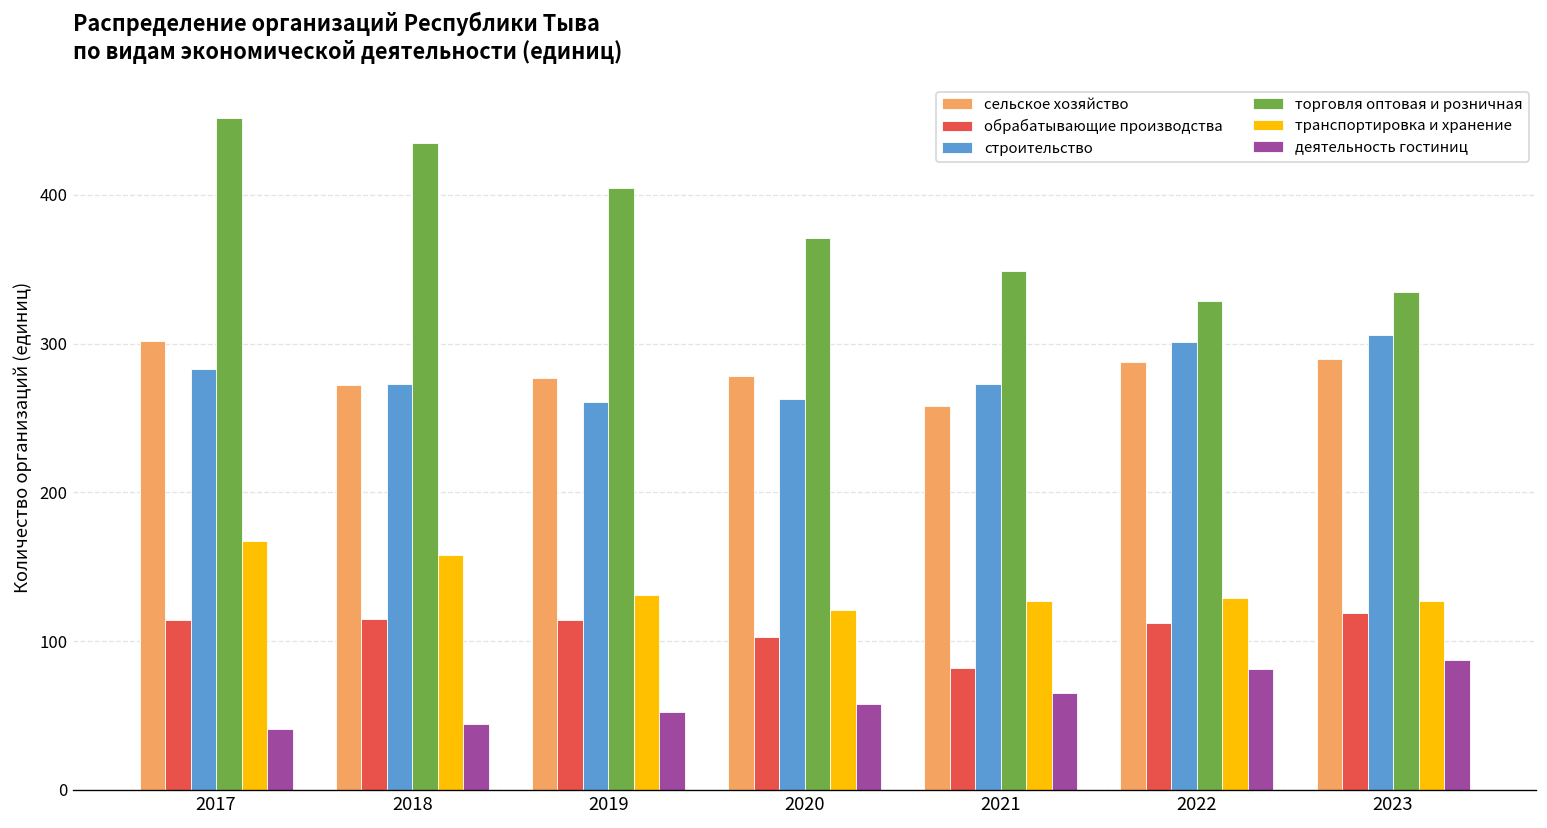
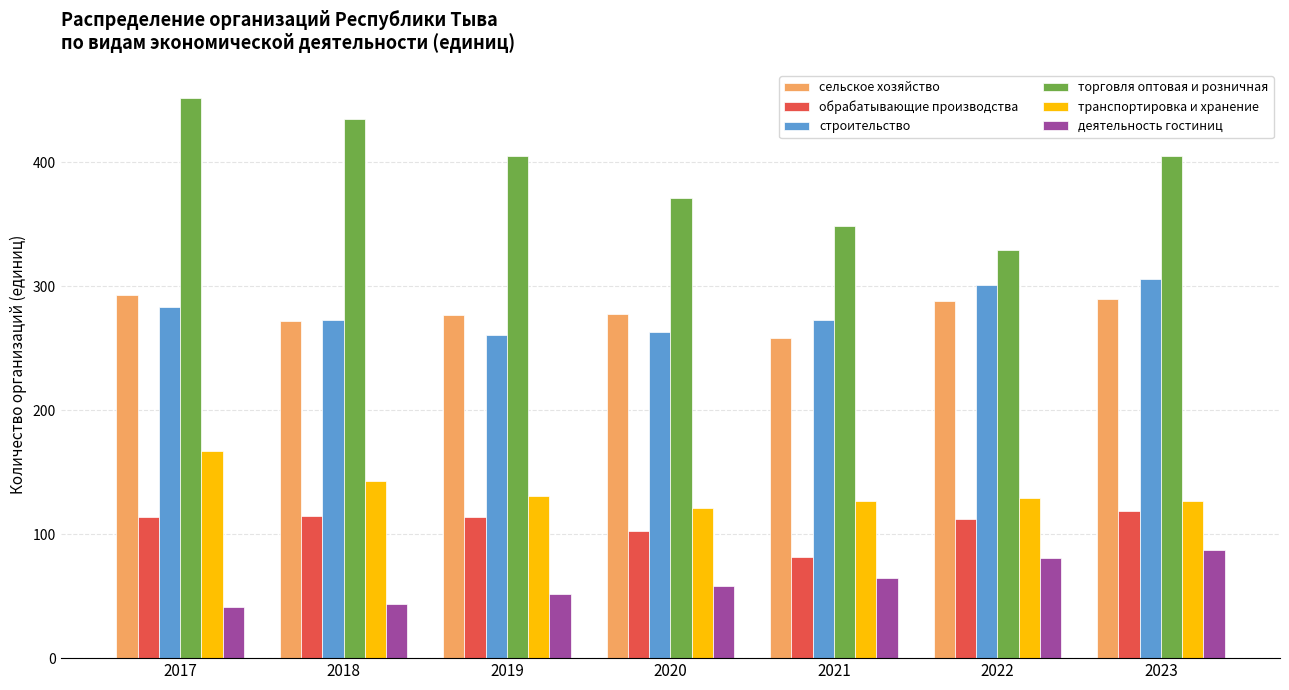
сельское хозяйство, 2017: 302 -> 293
транспортировка и хранение, 2018: 158 -> 143
торговля оптовая и розничная, 2023: 335 -> 405
